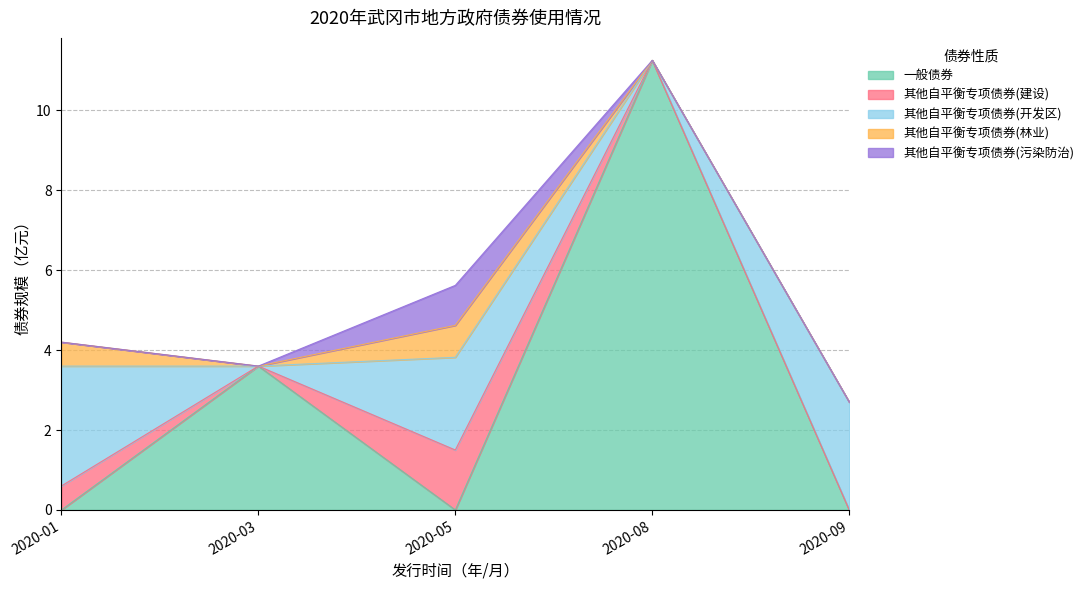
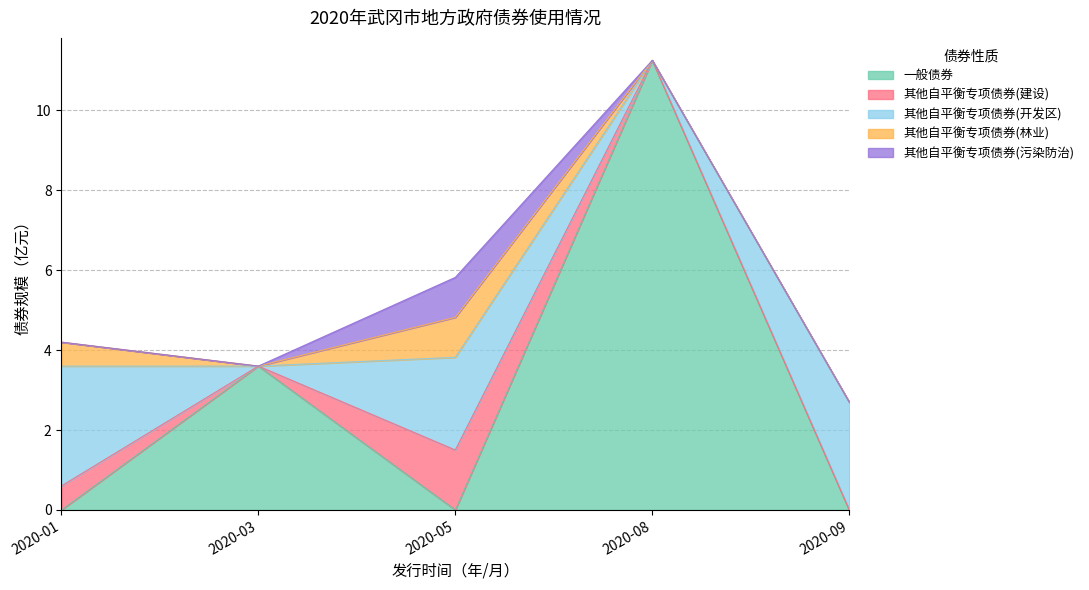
其他自平衡专项债券(林业), 2020-05: 0.8 -> 1.0
